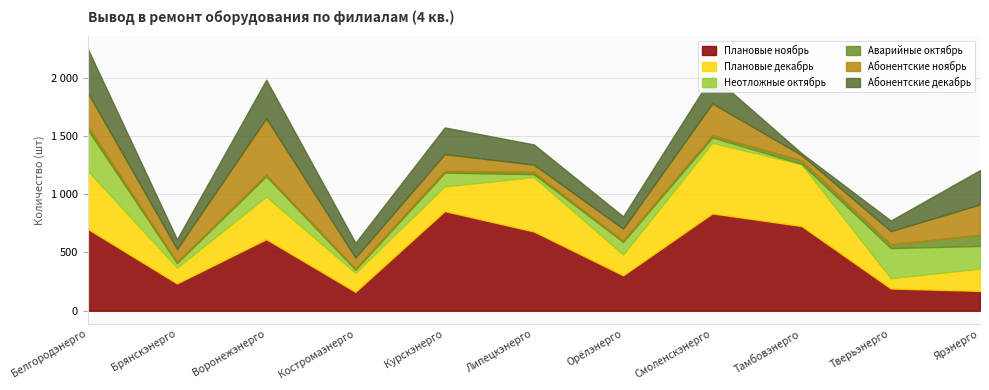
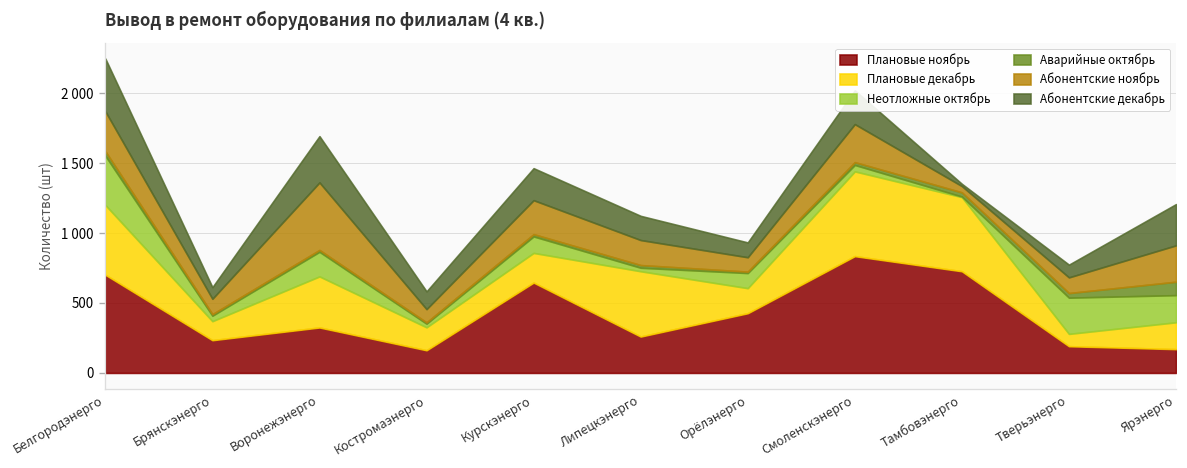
Плановые ноябрь, Воронежэнерго: 610 -> 330
Плановые ноябрь, Курскэнерго: 860 -> 650
Абонентские ноябрь, Курскэнерго: 140 -> 240
Плановые ноябрь, Липецкэнерго: 680 -> 260
Абонентские ноябрь, Липецкэнерго: 60 -> 180
Плановые ноябрь, Орёлэнерго: 300 -> 430
